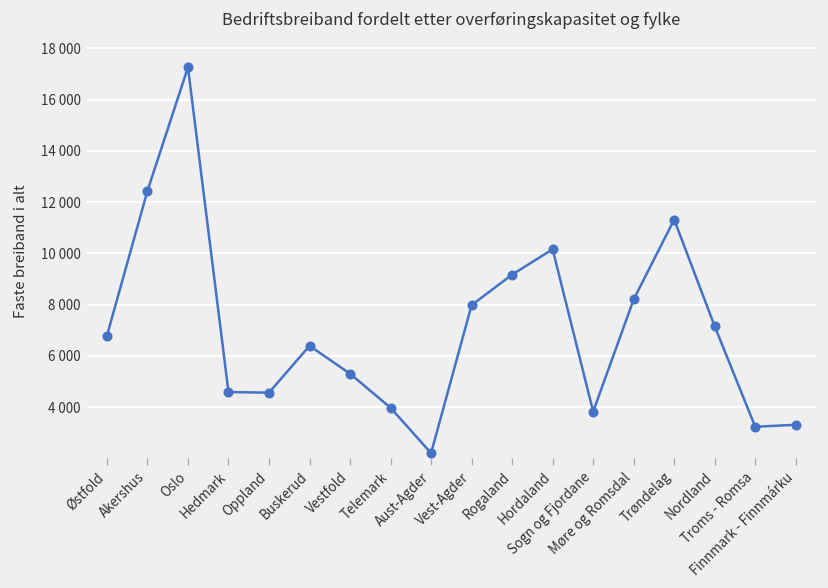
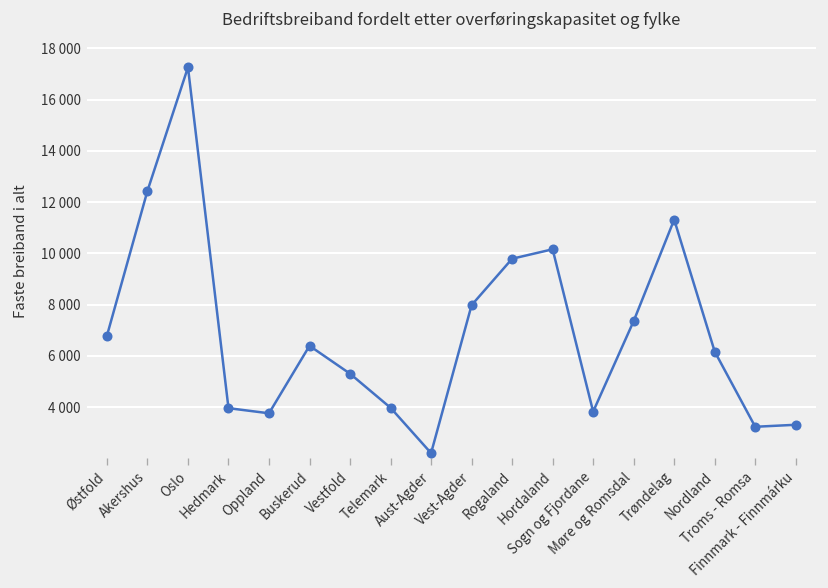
Hedmark: 4600 -> 4000
Oppland: 4600 -> 3800
Rogaland: 9200 -> 9800
Møre og Romsdal: 8200 -> 7400
Nordland: 7200 -> 6200
